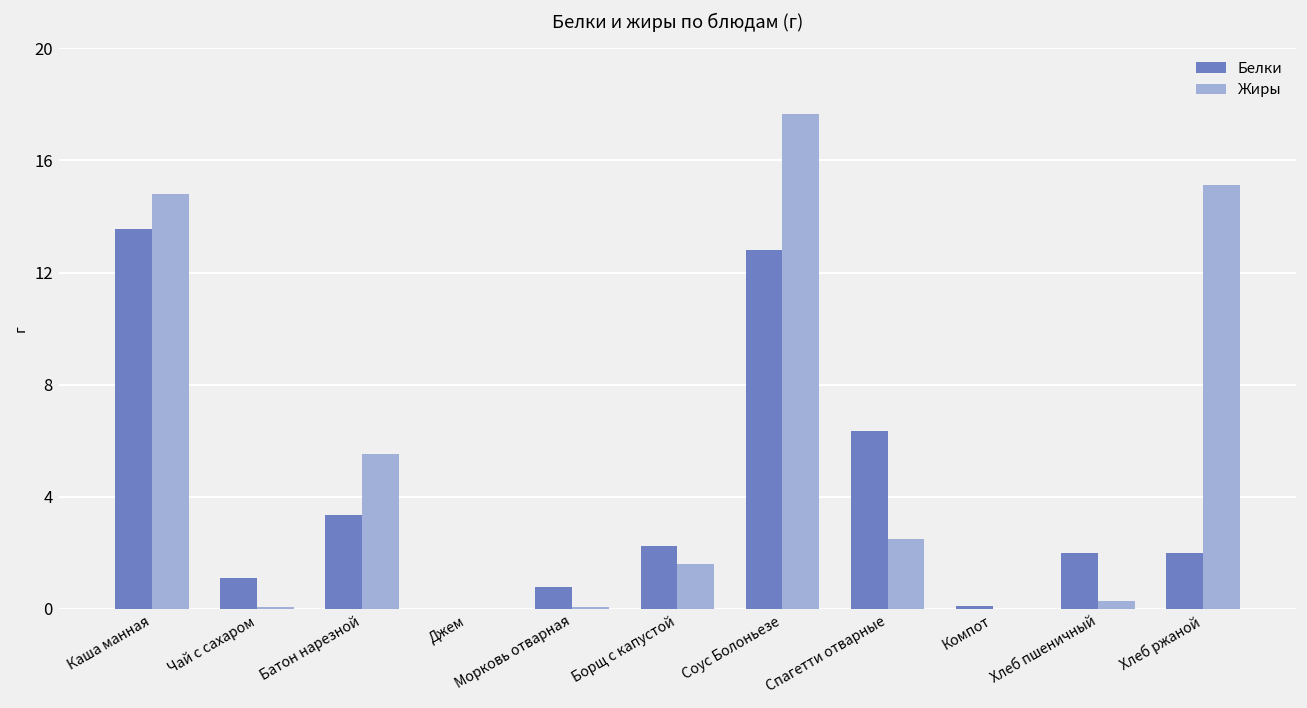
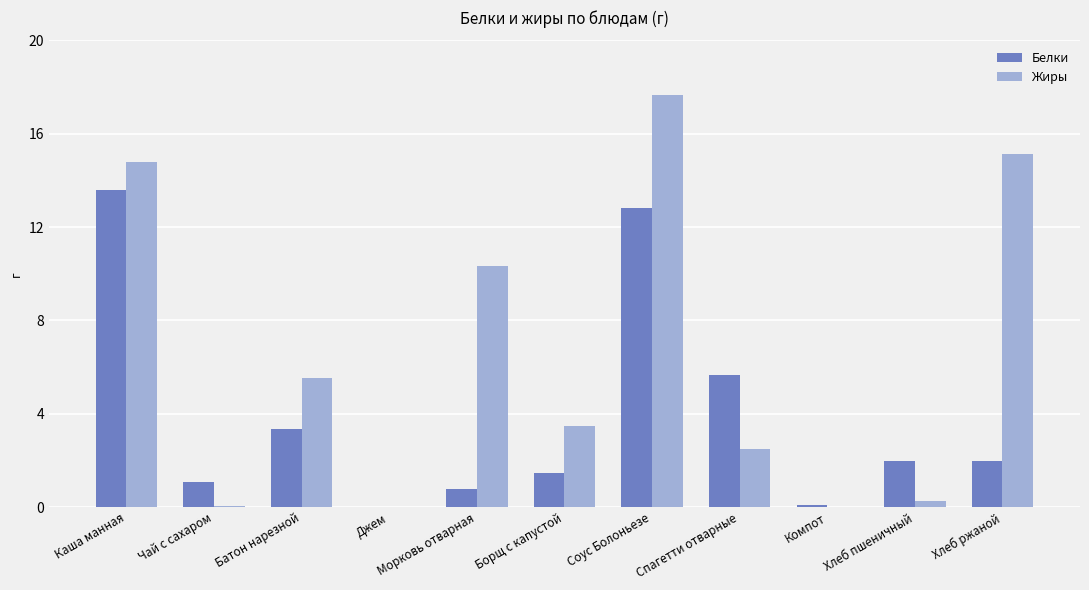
Жиры, Морковь отварная: 0.1 -> 10.3
Белки, Борщ с капустой: 2.2 -> 1.5
Жиры, Борщ с капустой: 1.6 -> 3.5
Белки, Спагетти отварные: 6.4 -> 5.7
